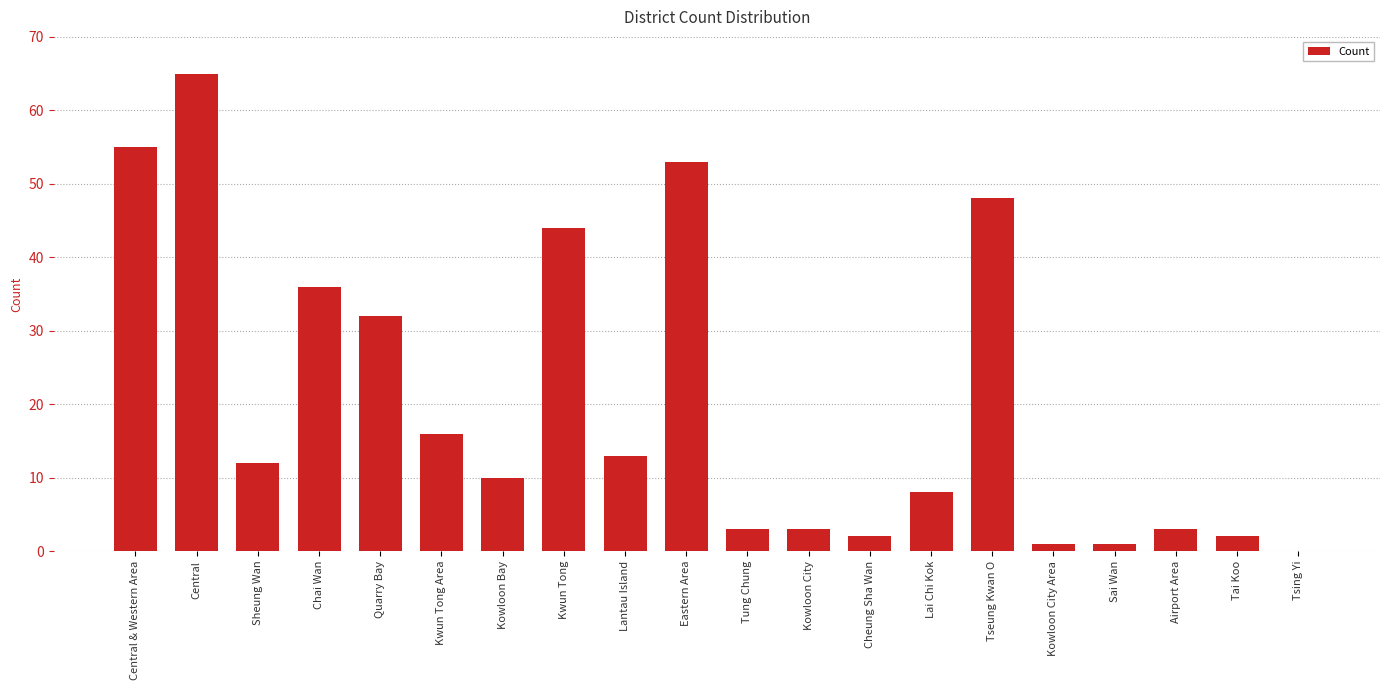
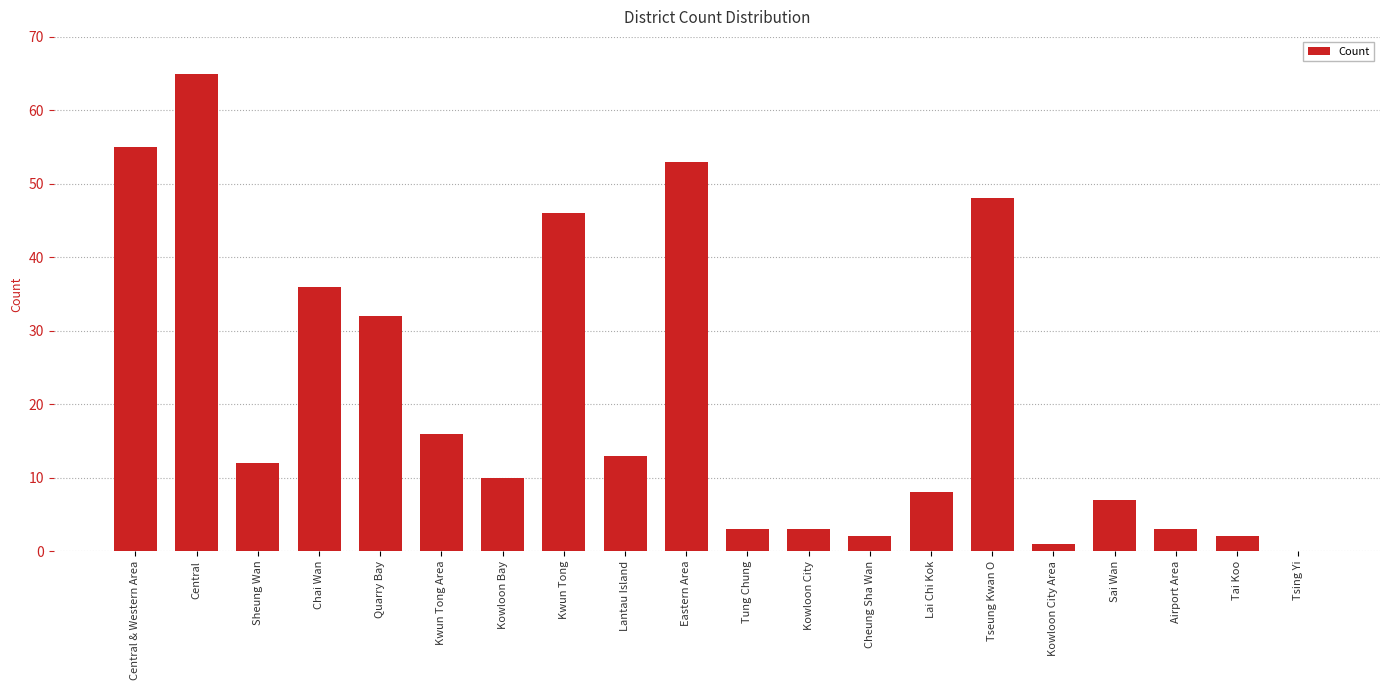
Kwun Tong: 44 -> 46
Sai Wan: 1 -> 7
